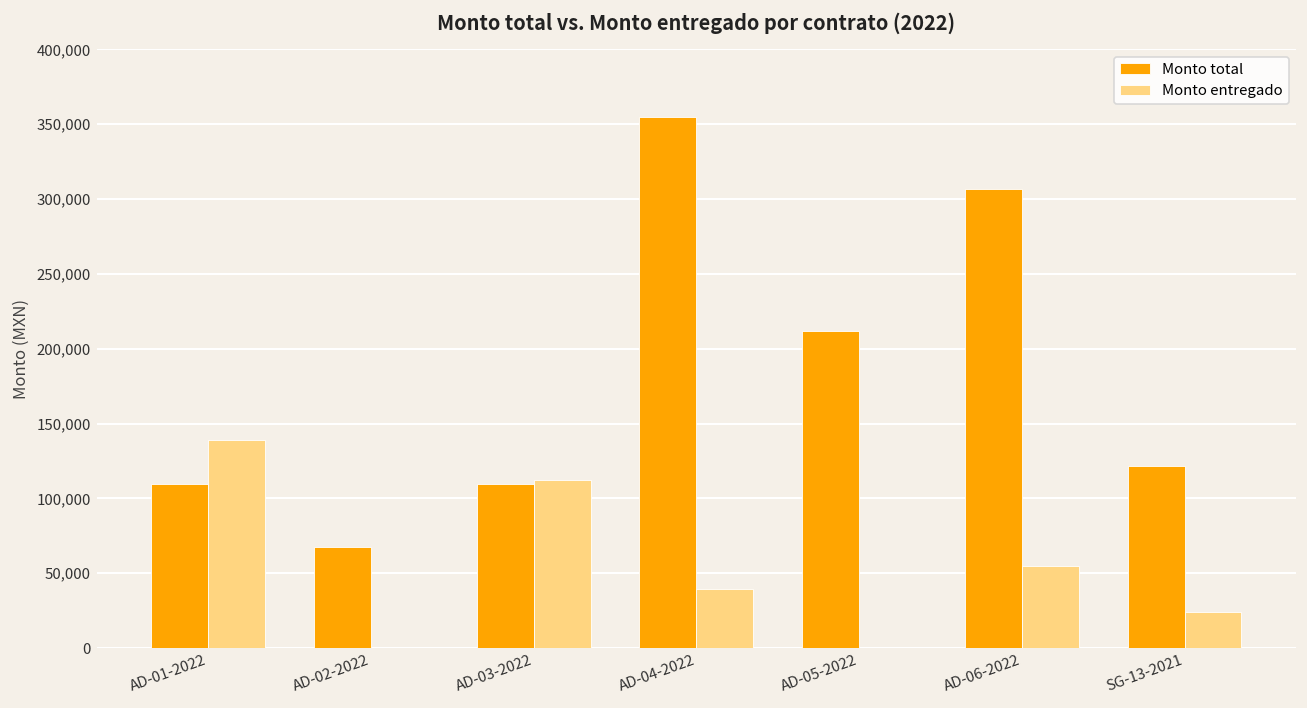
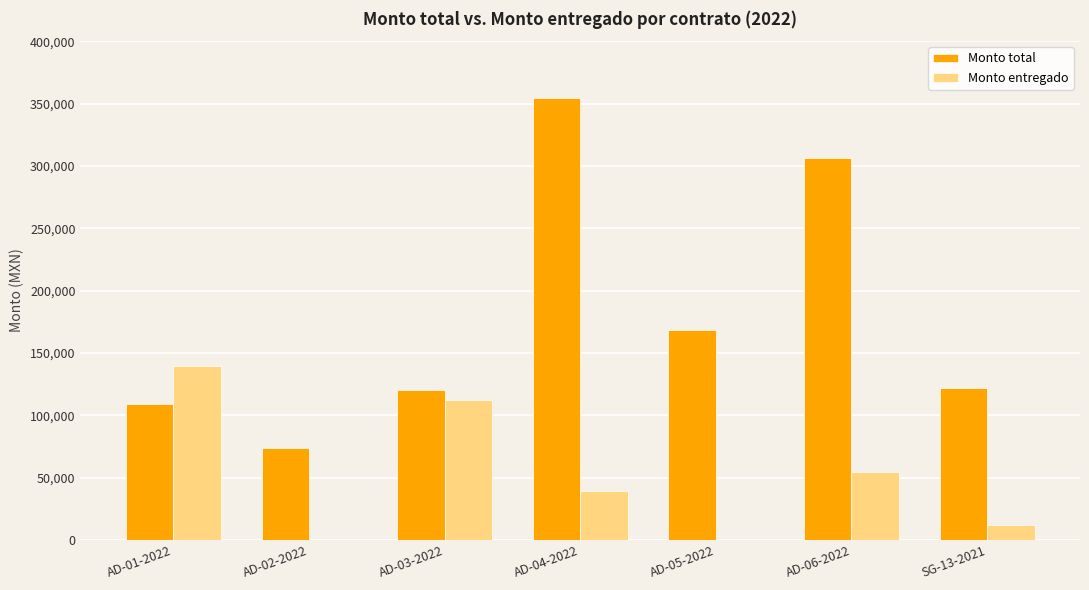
Monto total, AD-02-2022: 67,000 -> 74,000
Monto total, AD-03-2022: 109,000 -> 120,000
Monto total, AD-05-2022: 212,000 -> 168,000
Monto entregado, SG-13-2021: 24,000 -> 12,000
